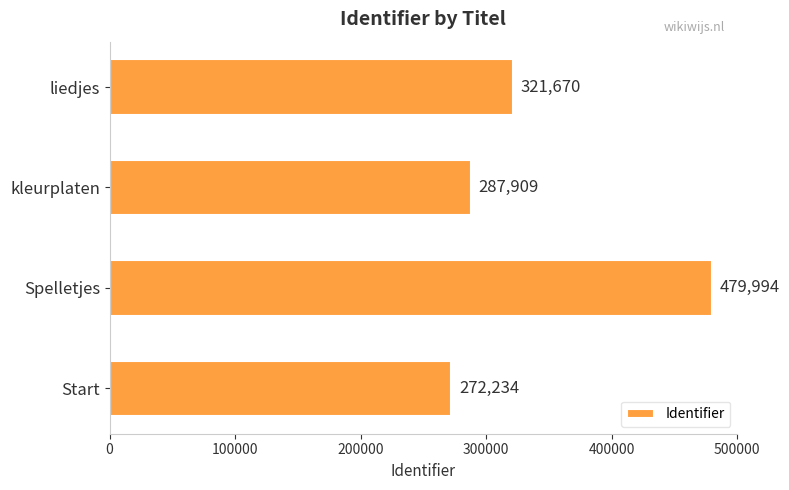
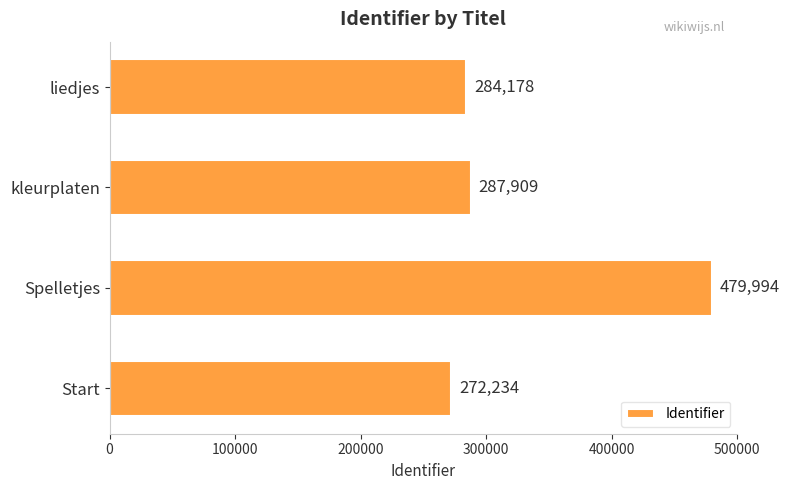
liedjes: 321,670 -> 284,178
